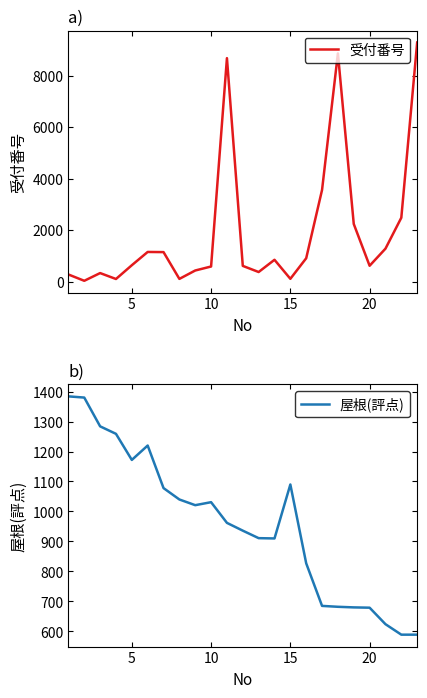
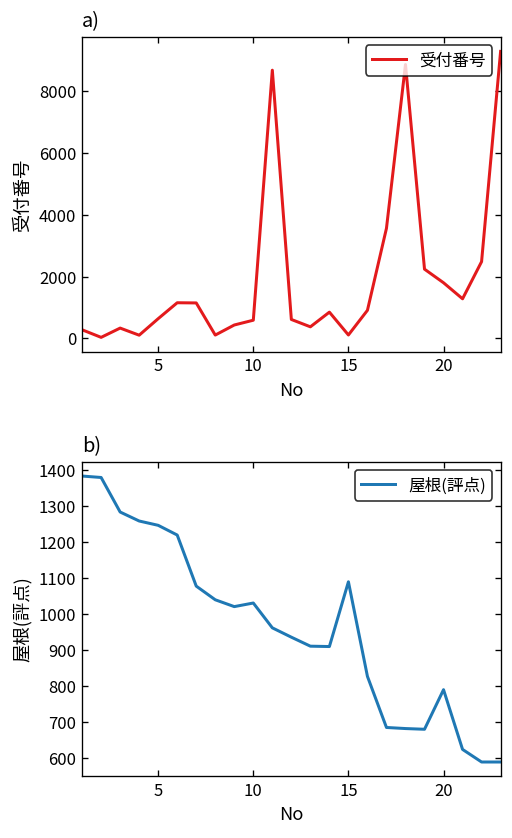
a), 20: 600 -> 1800
b), 5: 1170 -> 1250
b), 20: 680 -> 790
